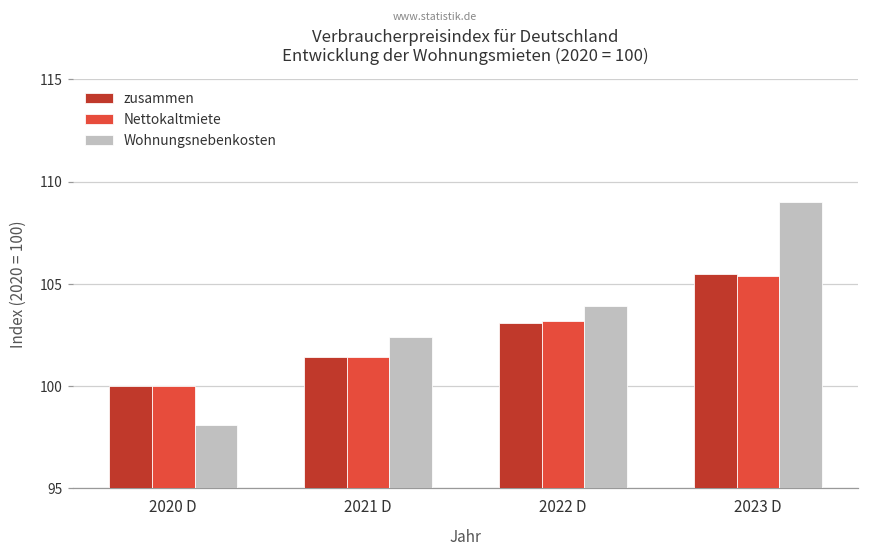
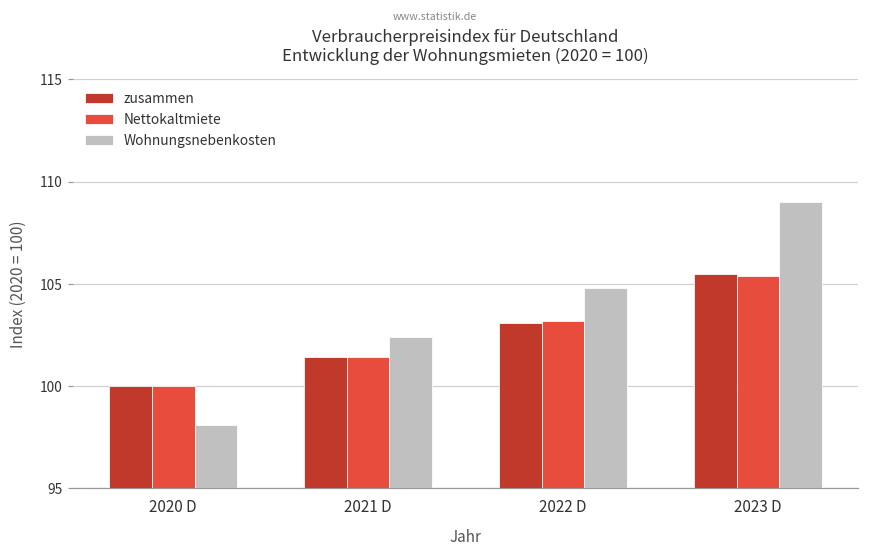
Wohnungsnebenkosten, 2022 D: 103.9 -> 104.8
